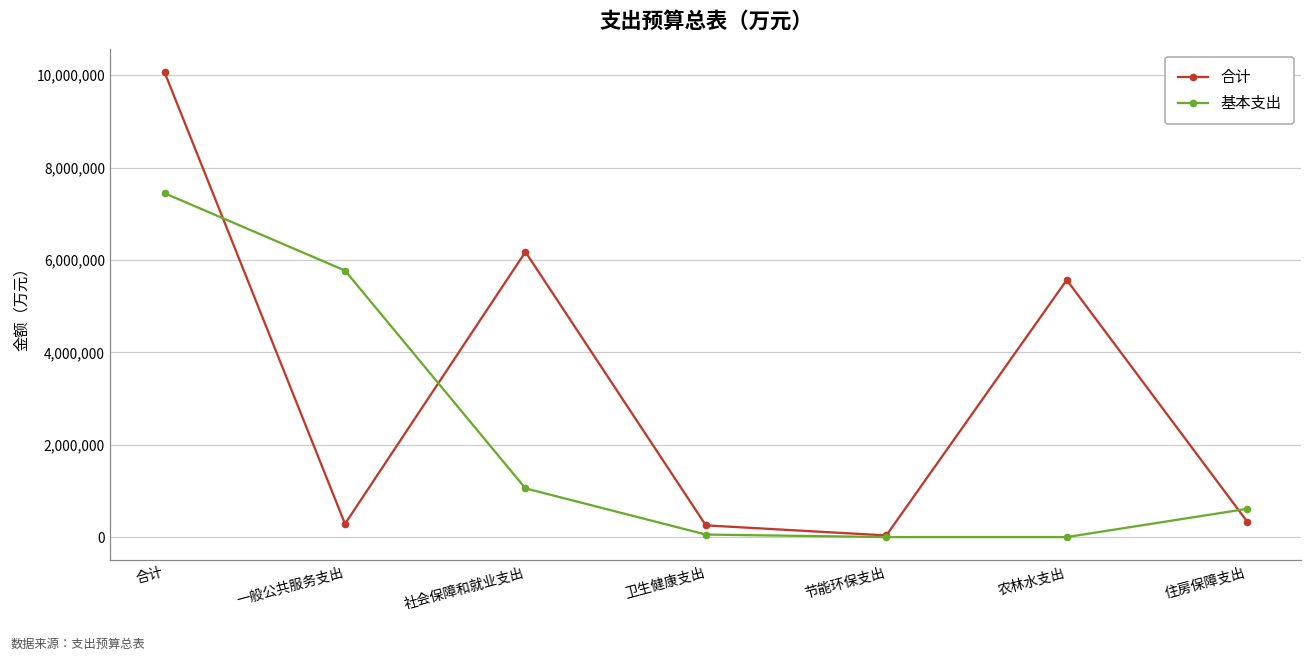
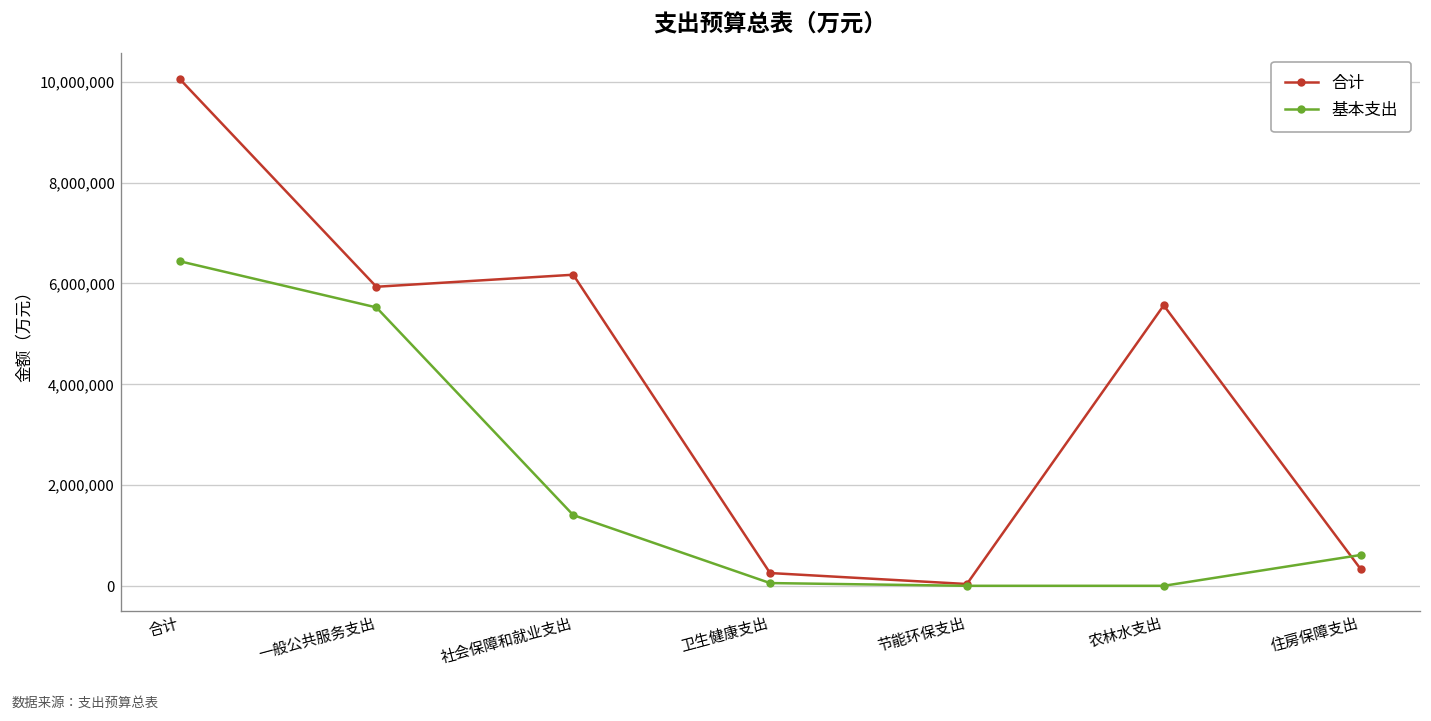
基本支出, 合计: 7,400,000 -> 6,400,000
合计, 一般公共服务支出: 300,000 -> 5,900,000
基本支出, 一般公共服务支出: 5,800,000 -> 5,500,000
基本支出, 社会保障和就业支出: 1,100,000 -> 1,400,000
